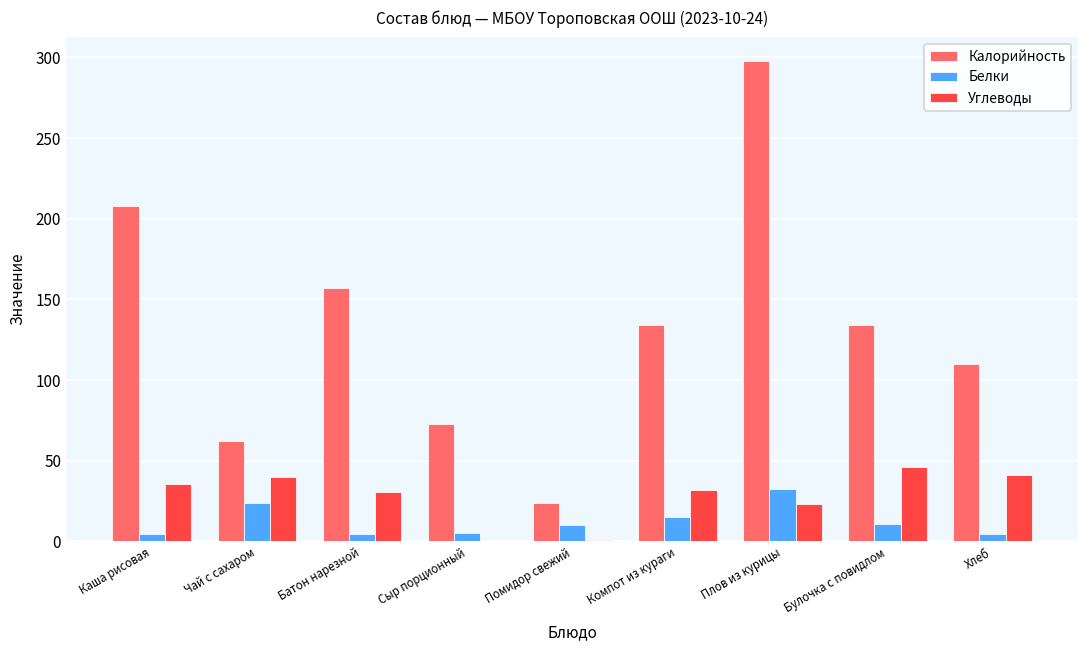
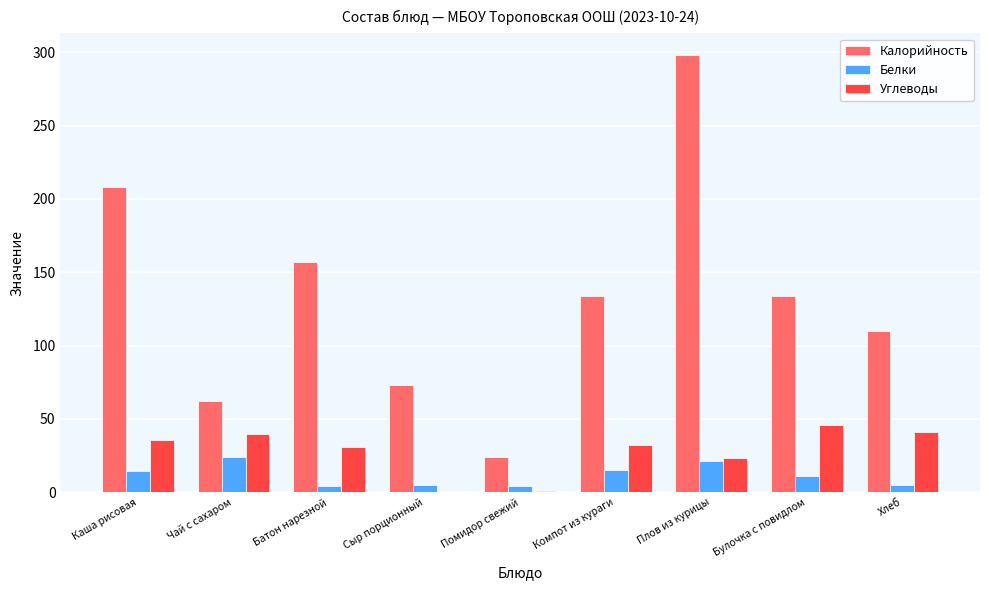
Белки, Каша рисовая: 5 -> 15
Белки, Помидор свежий: 10 -> 4
Белки, Плов из курицы: 32 -> 21
